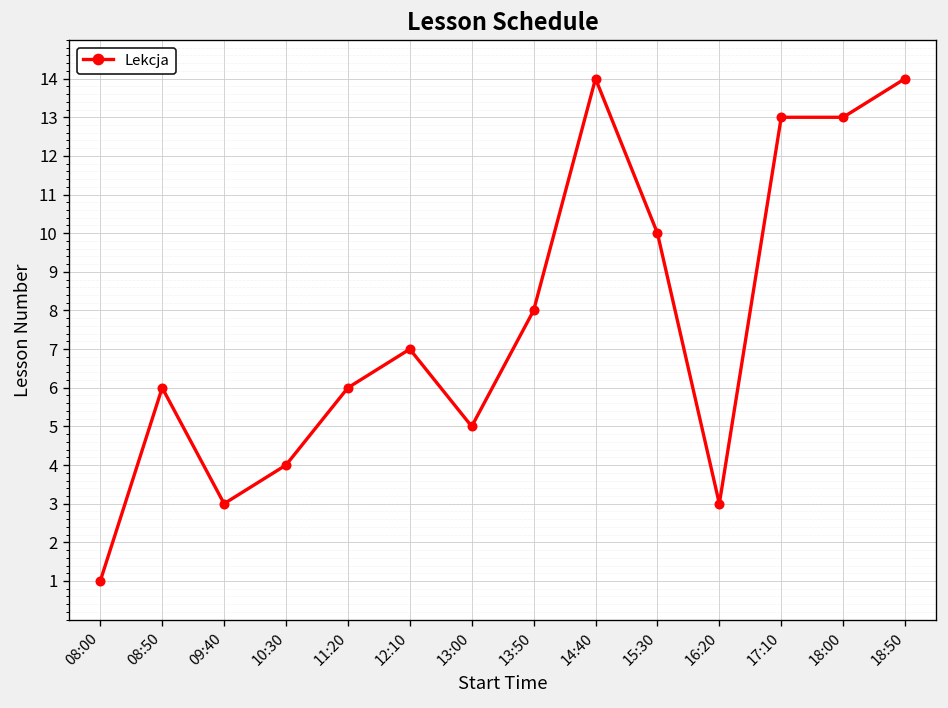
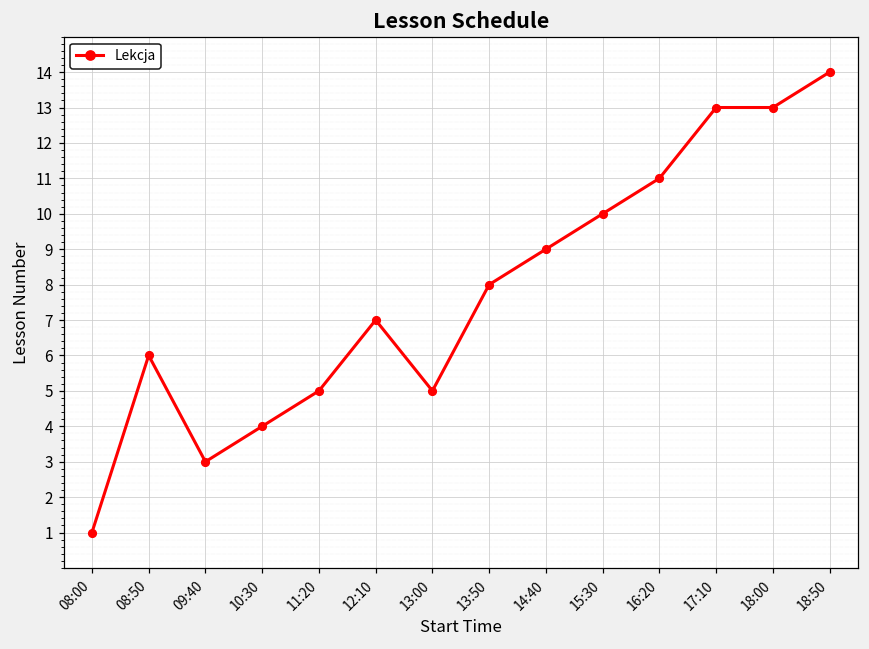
11:20: 6 -> 5
14:40: 14 -> 9
16:20: 3 -> 11
